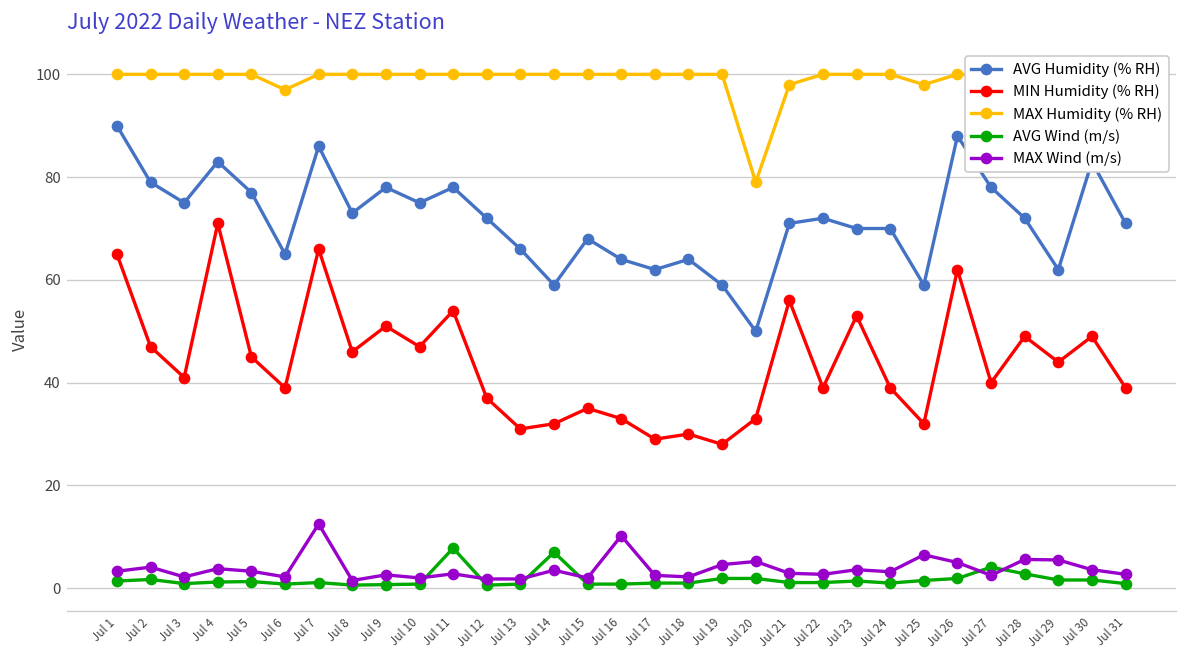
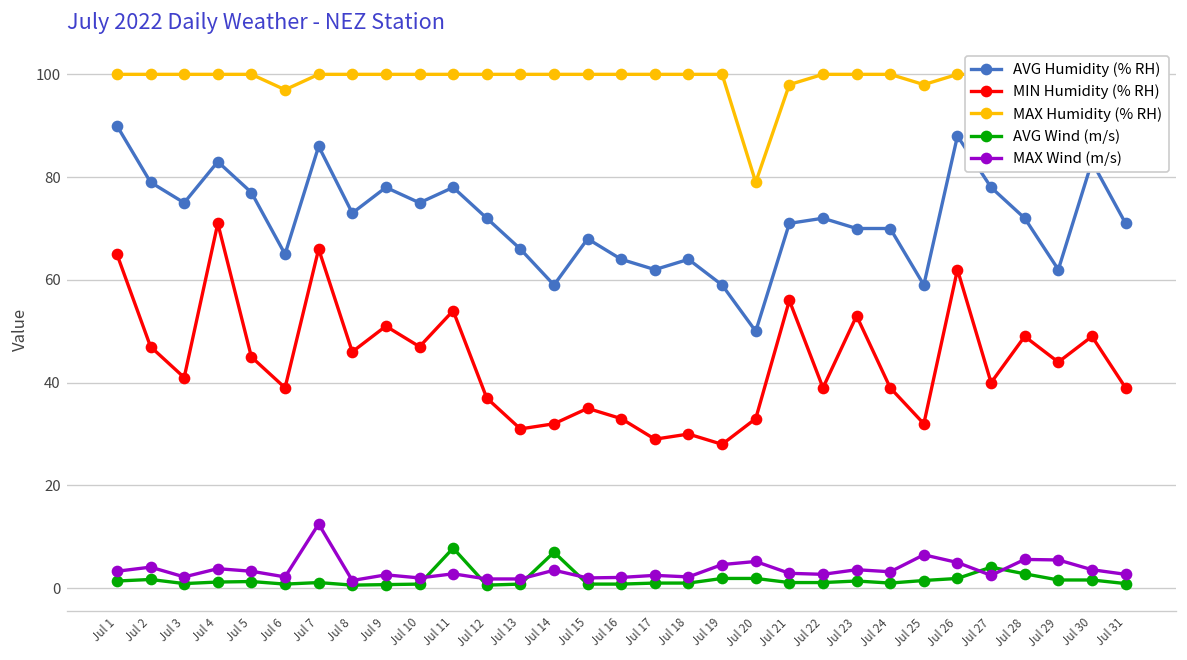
MAX Wind (m/s), Jul 16: 10 -> 2
